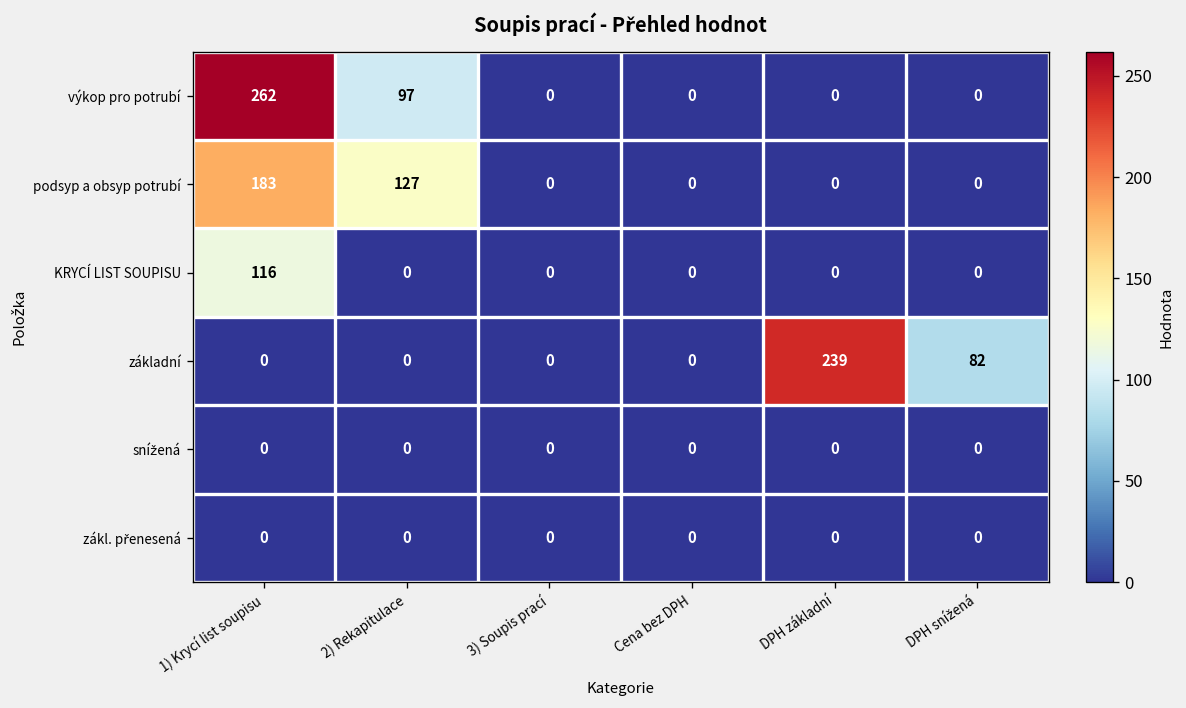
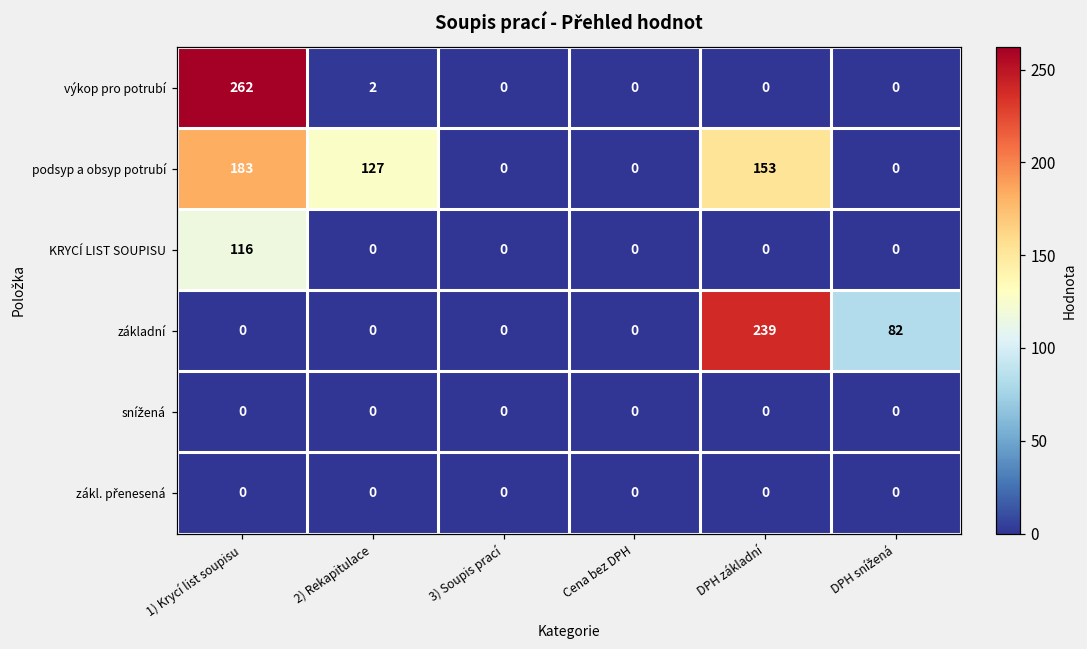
výkop pro potrubí, 2) Rekapitulace: 97 -> 2
podsyp a obsyp potrubí, DPH základní: 0 -> 153
